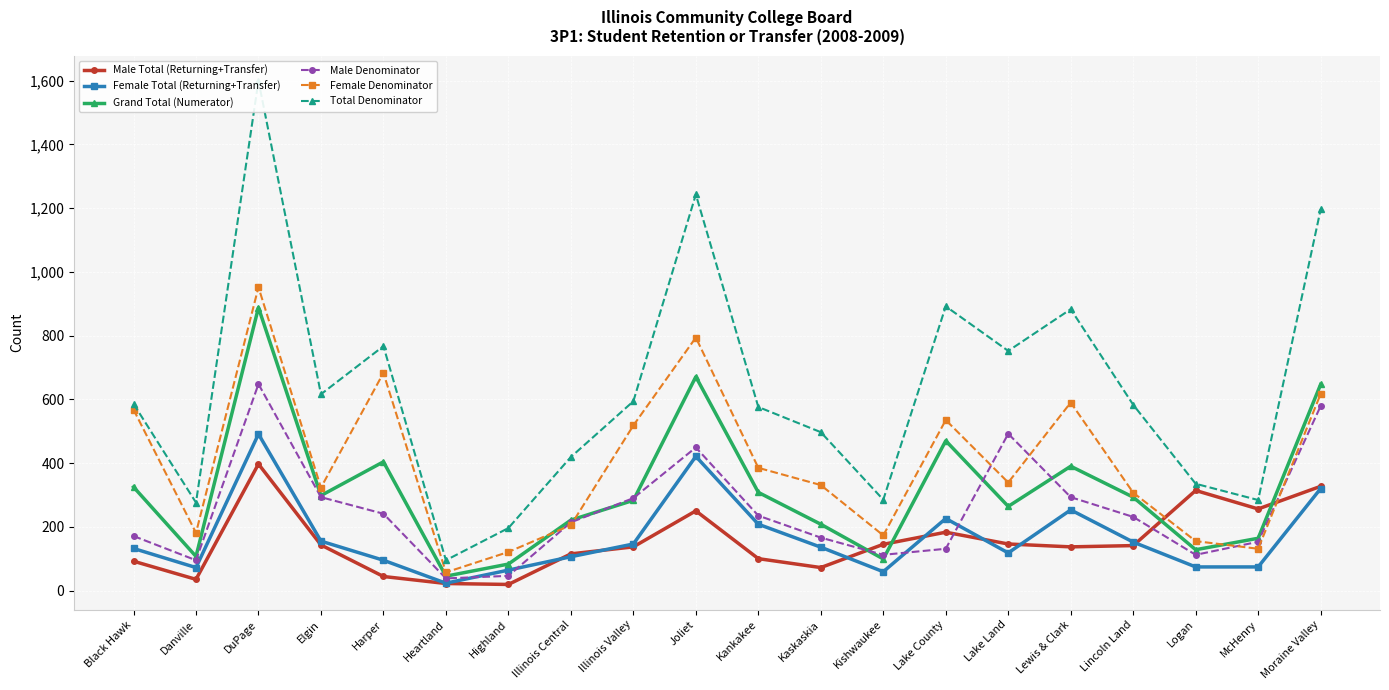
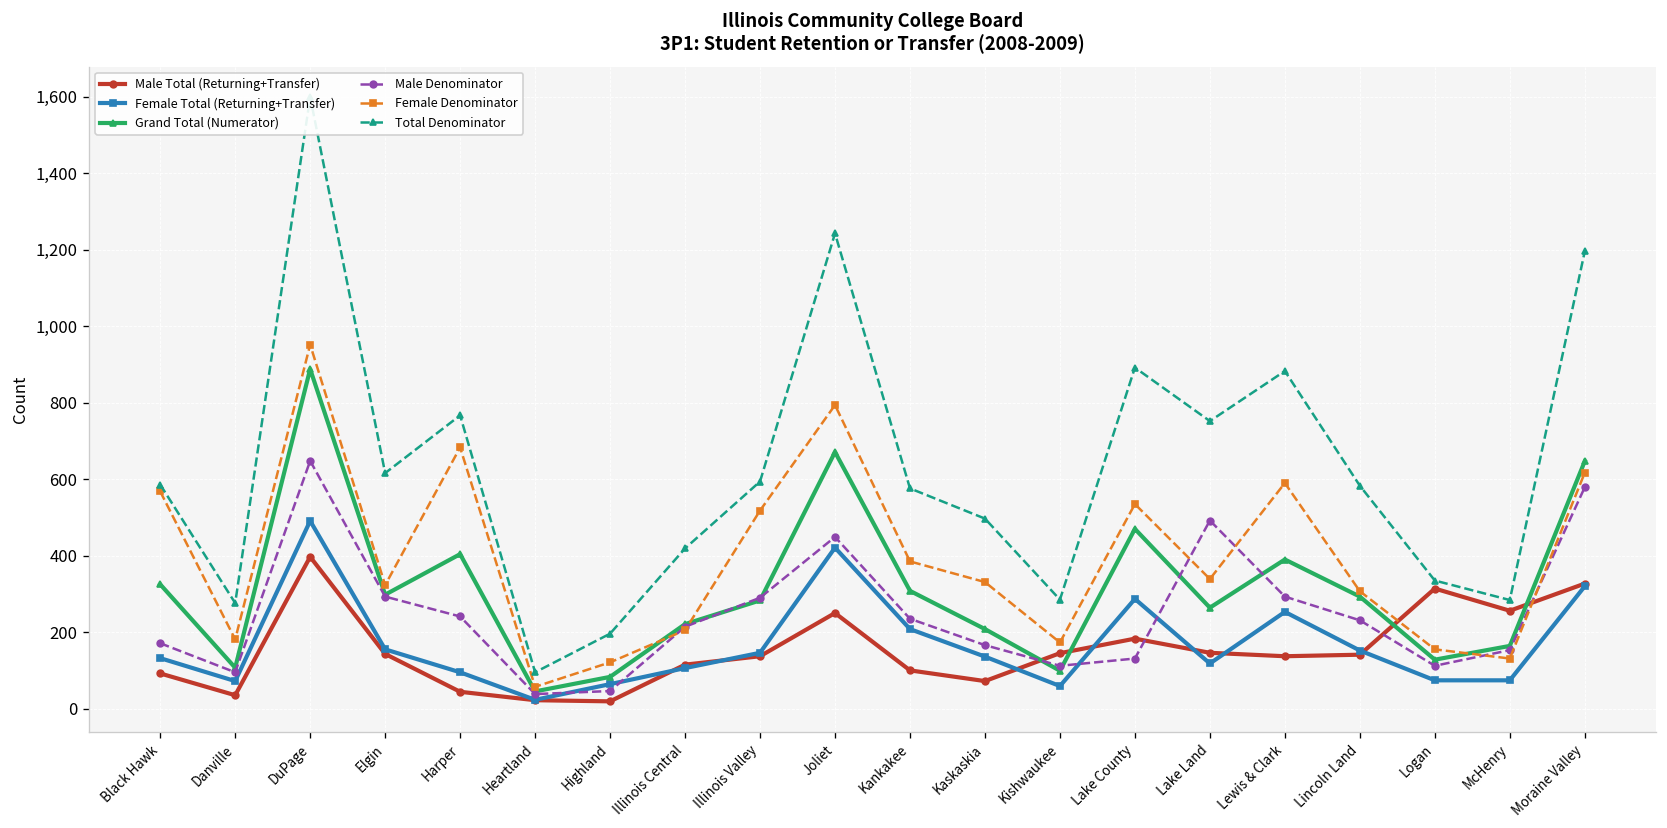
Female Total (Returning+Transfer), Lake County: 230 -> 290
